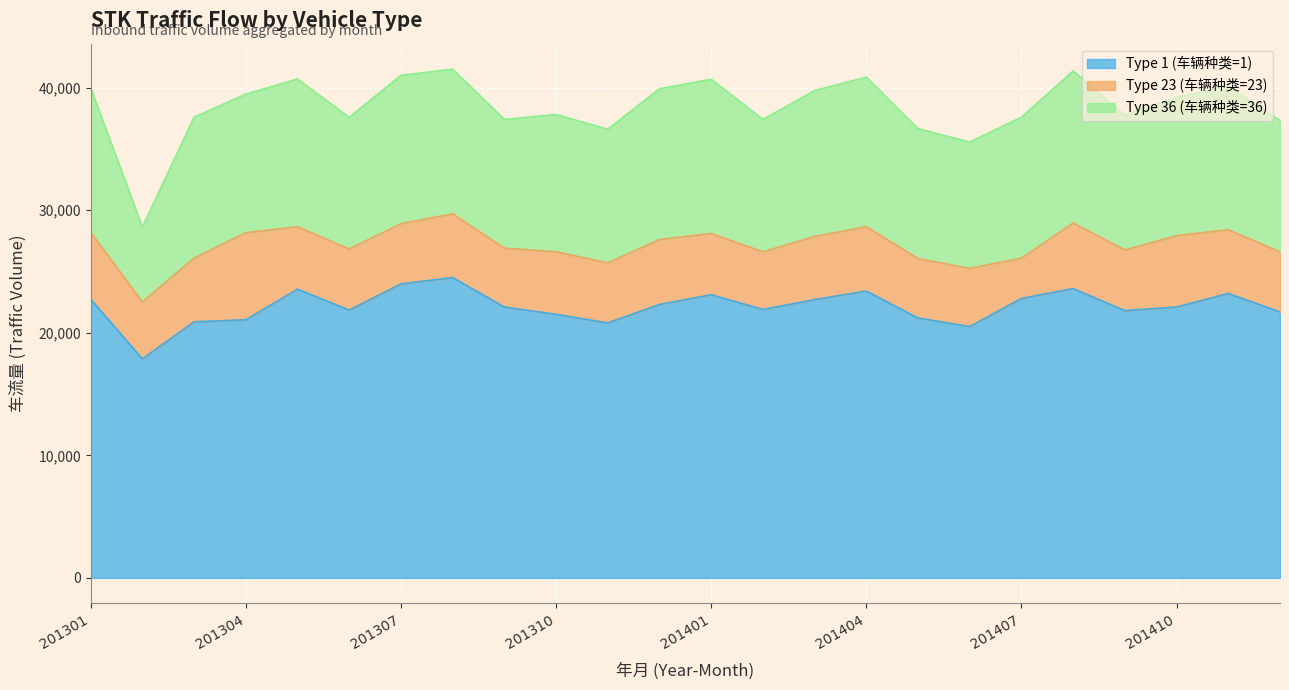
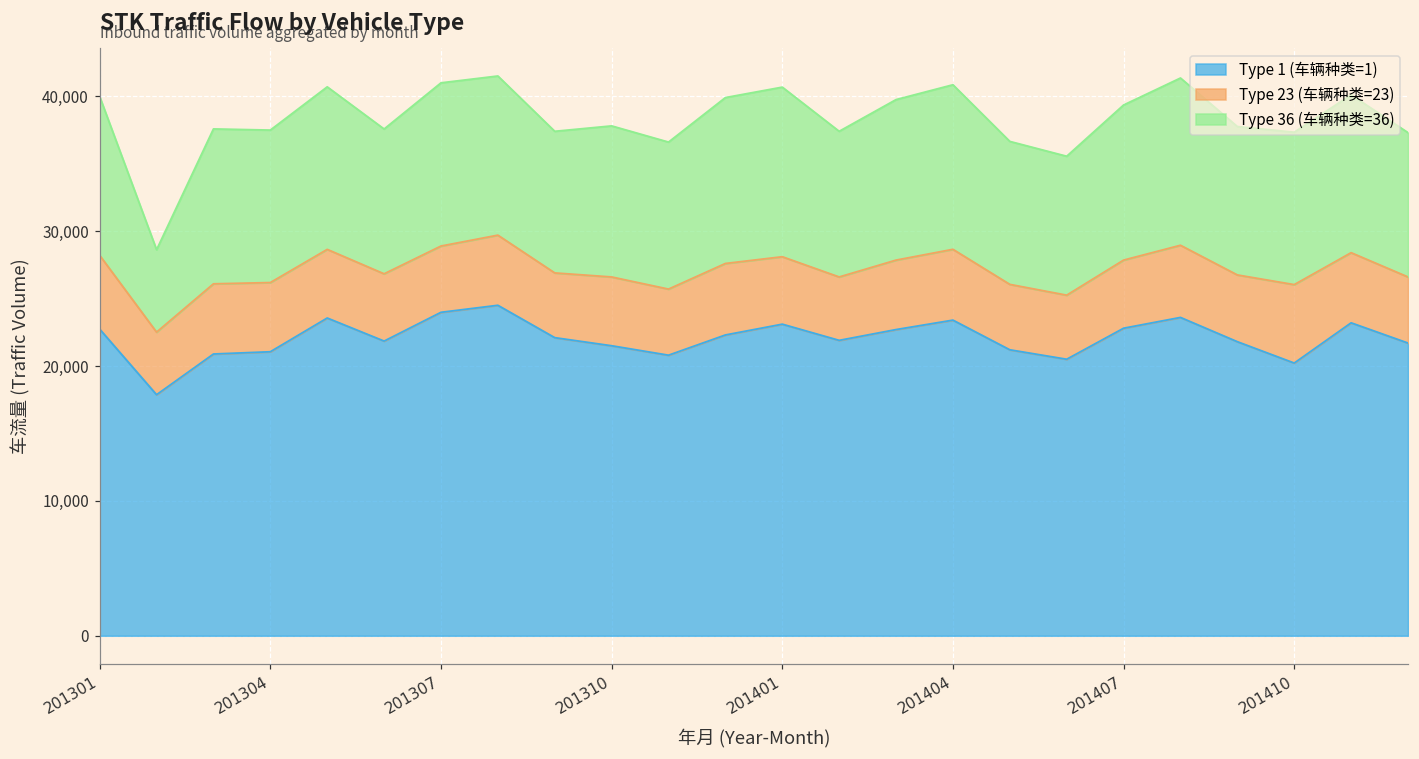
Type 23 (车辆种类=23), 201304: 7,100 -> 5,100
Type 23 (车辆种类=23), 201407: 3,300 -> 5,100
Type 1 (车辆种类=1), 201410: 22,100 -> 20,200
